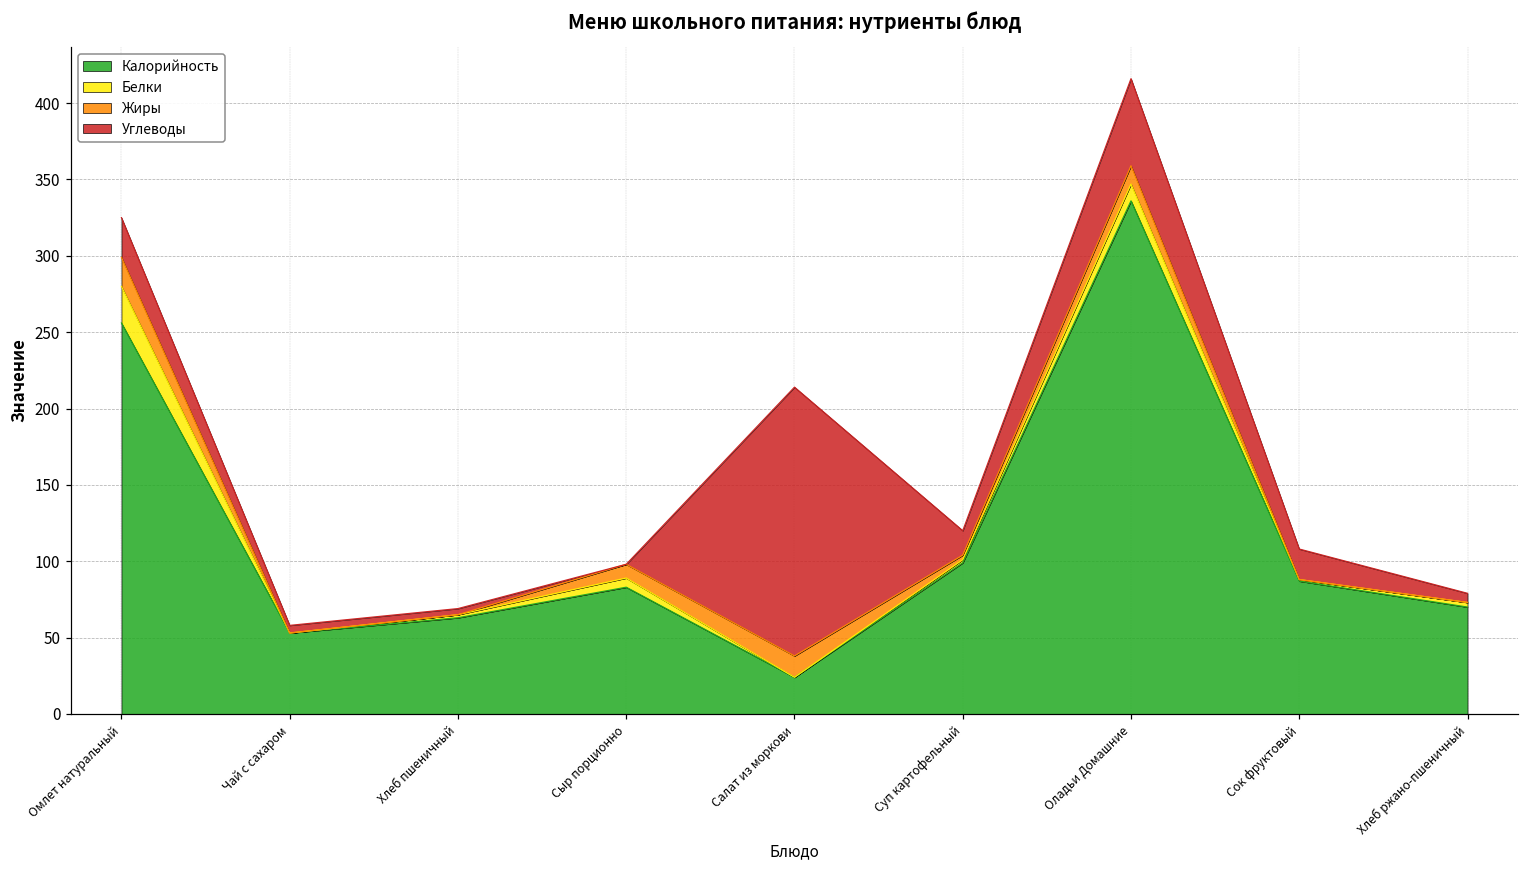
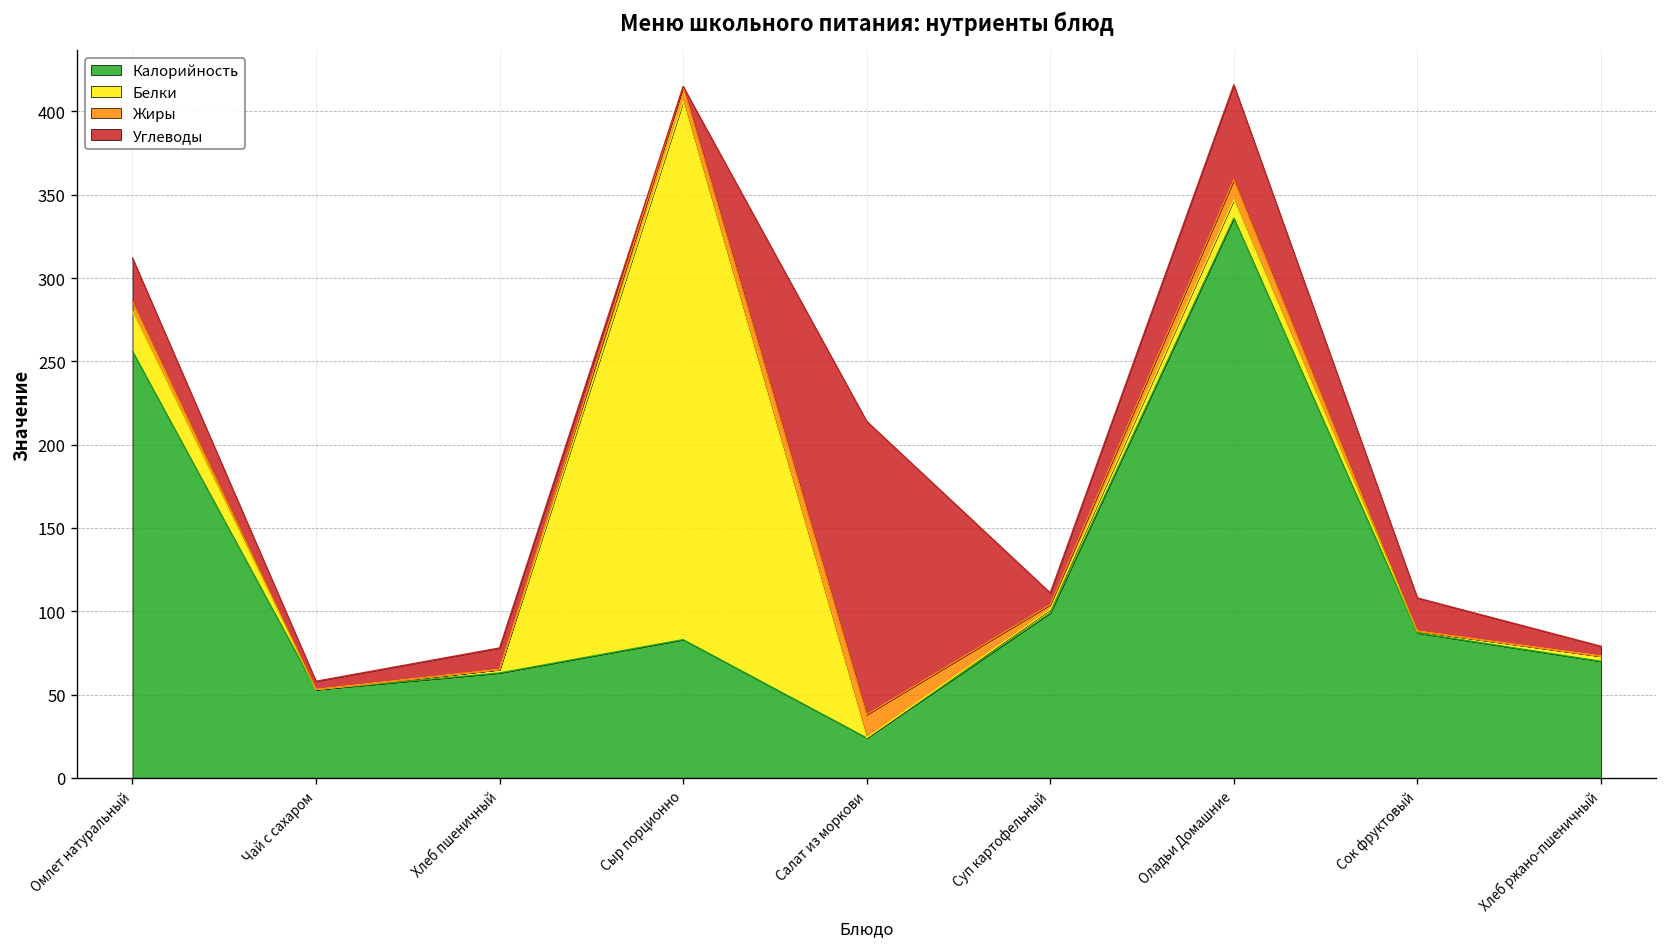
Жиры, Омлет натуральный: 19 -> 6
Углеводы, Хлеб пшеничный: 4 -> 13
Белки, Сыр порционно: 6 -> 323
Углеводы, Суп картофельный: 16 -> 7
